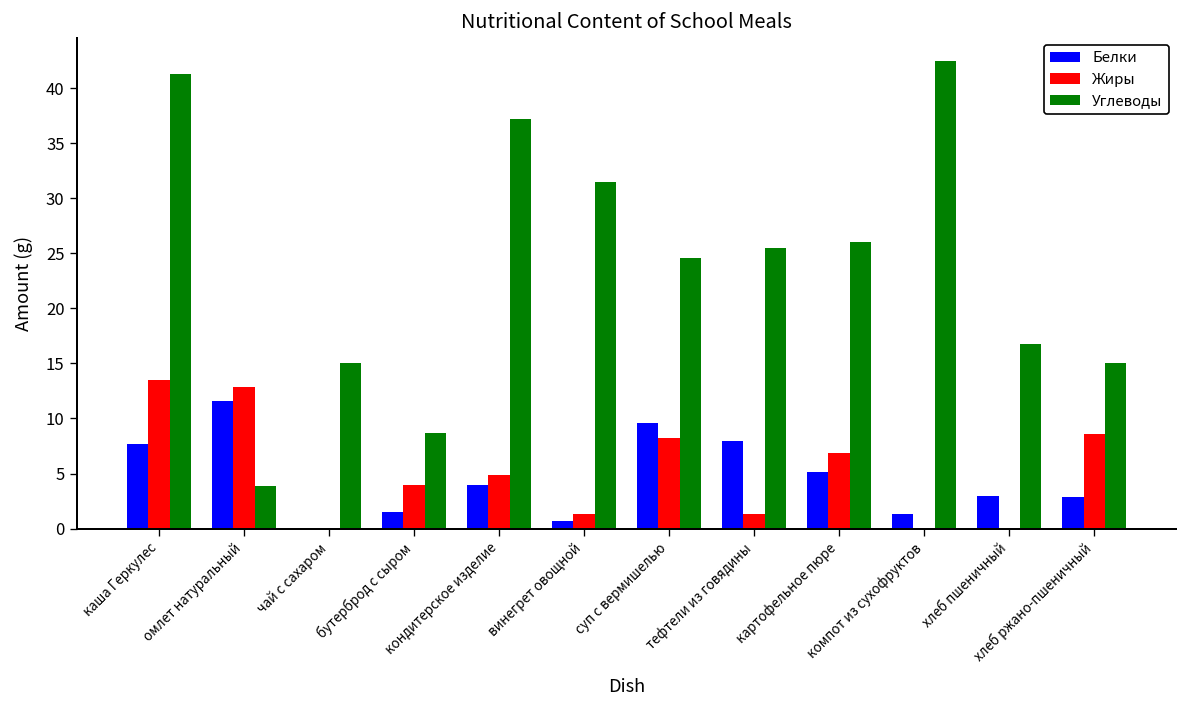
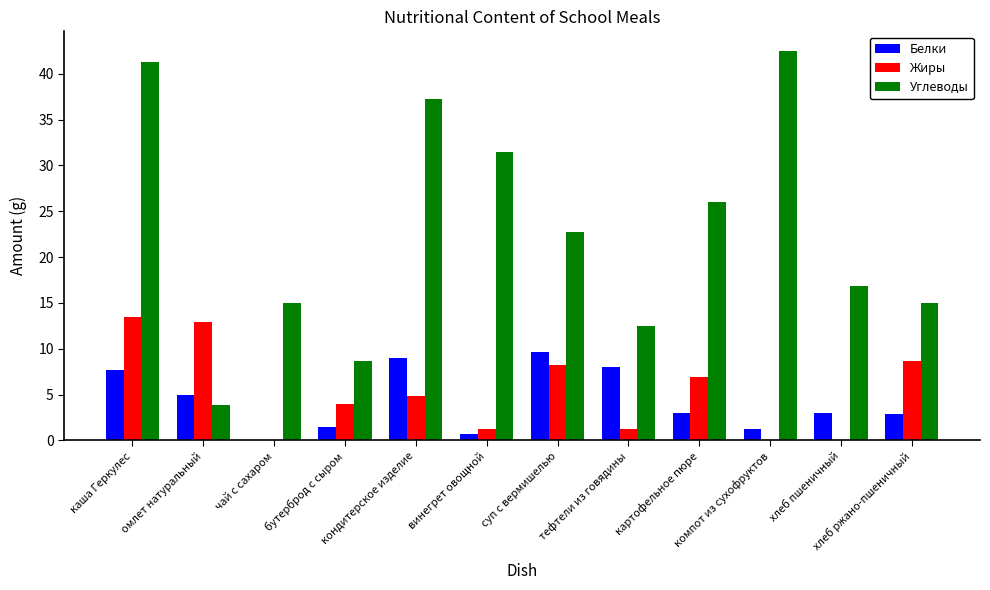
Белки, омлет натуральный: 12 -> 5
Белки, кондитерское изделие: 4 -> 9
Углеводы, суп с вермишелью: 25 -> 23
Углеводы, тефтели из говядины: 26 -> 13
Белки, картофельное пюре: 5 -> 3
